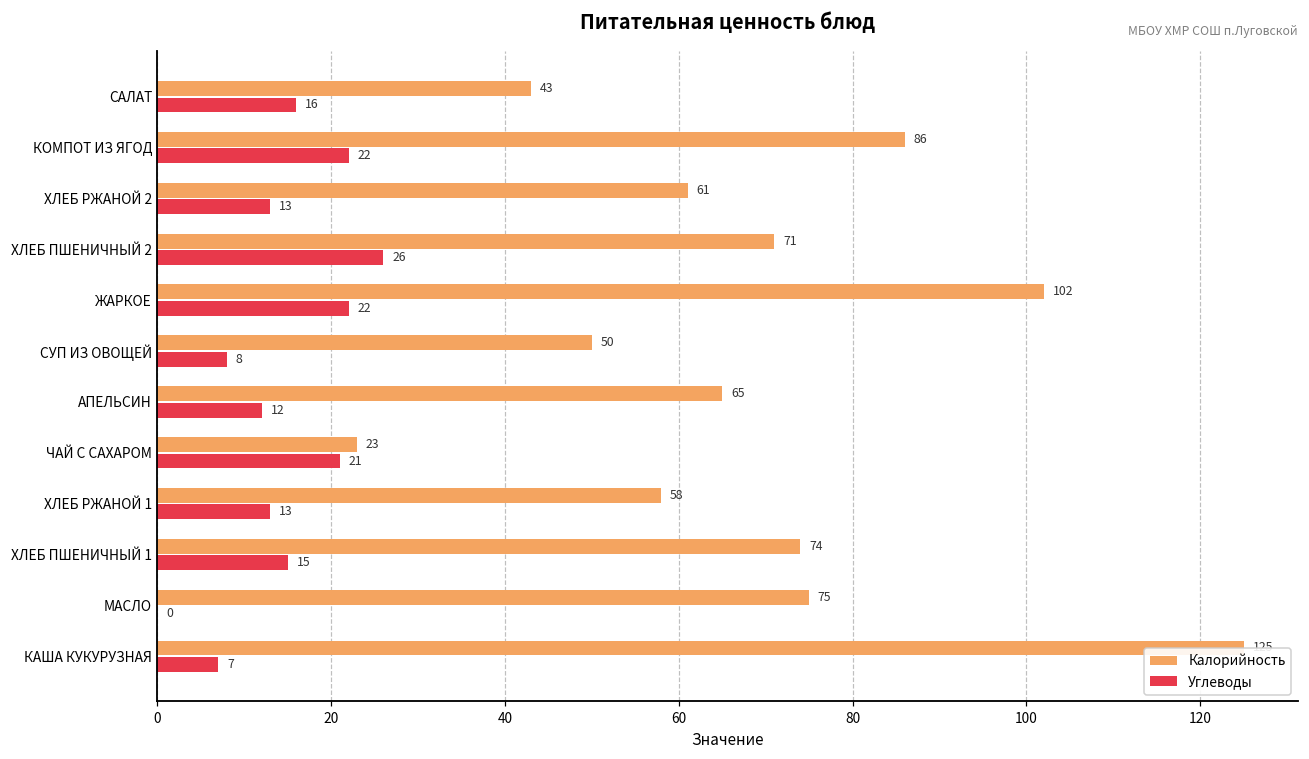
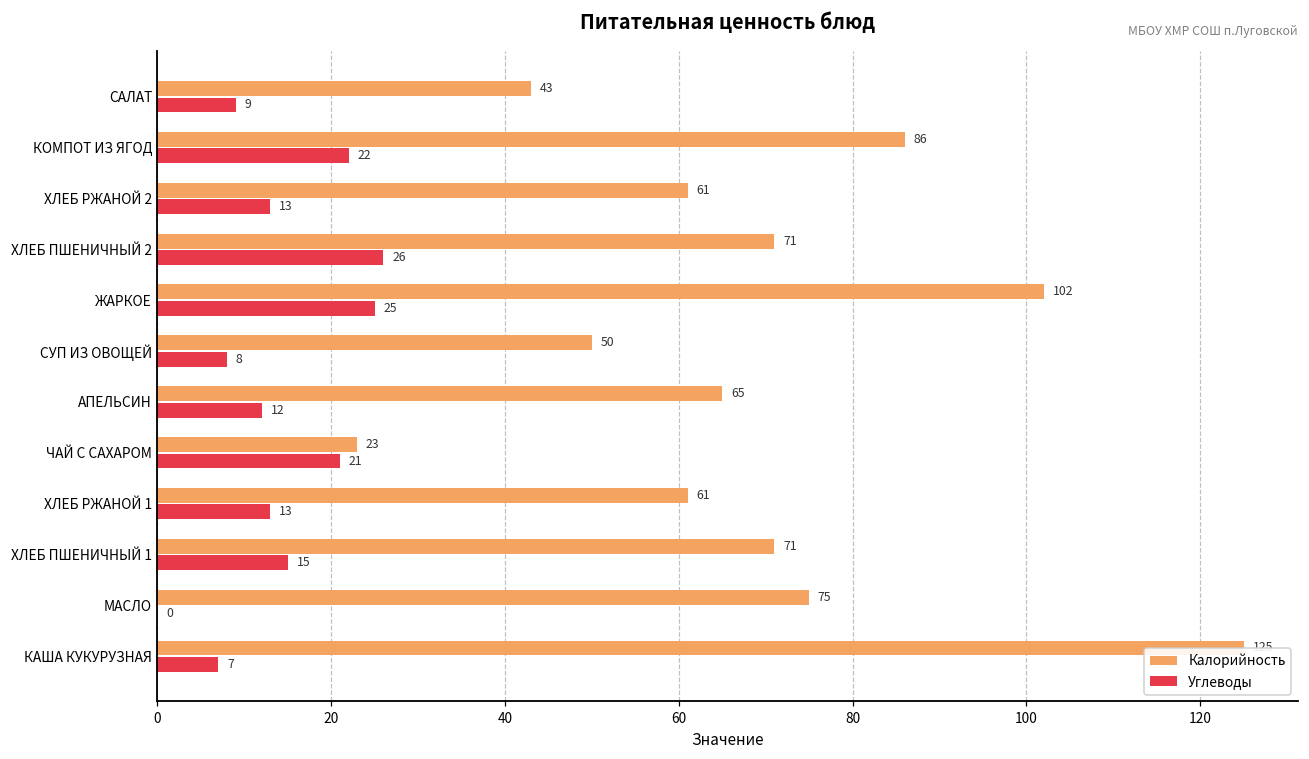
Углеводы, САЛАТ: 16 -> 9
Углеводы, ЖАРКОЕ: 22 -> 25
Калорийность, ХЛЕБ РЖАНОЙ 1: 58 -> 61
Калорийность, ХЛЕБ ПШЕНИЧНЫЙ 1: 74 -> 71
